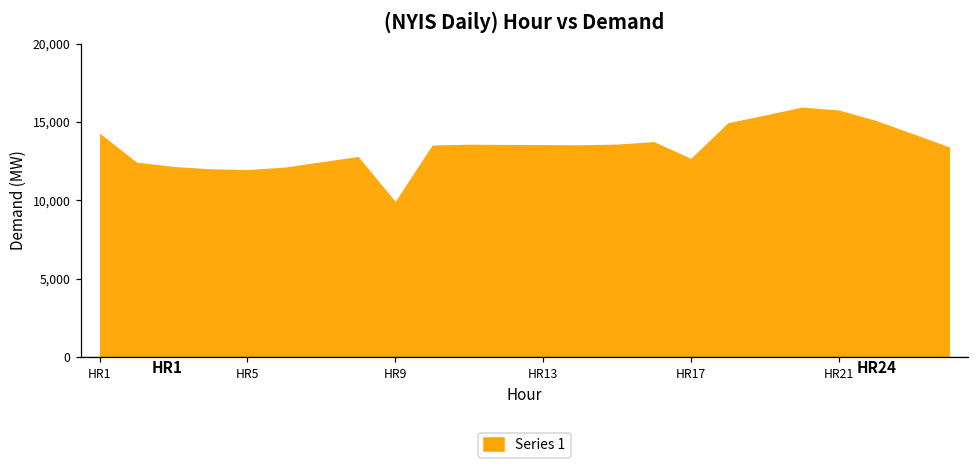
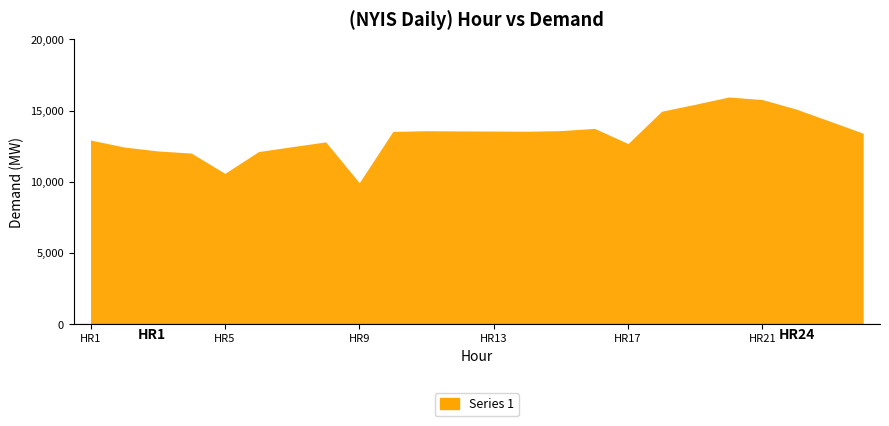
HR1: 14,300 -> 12,900
HR5: 12,000 -> 10,600
